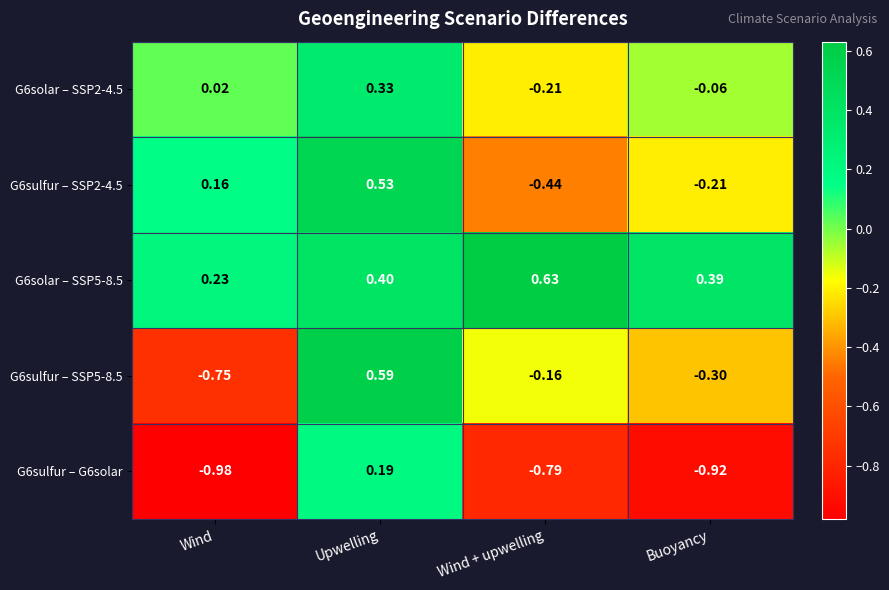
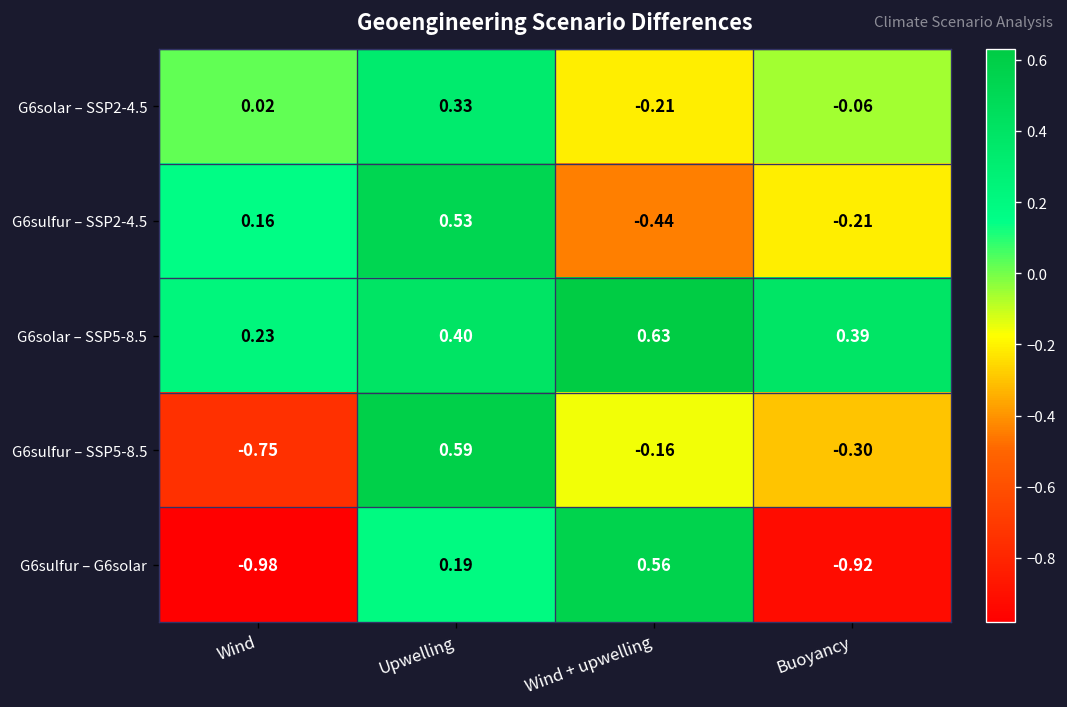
G6sulfur – G6solar, Wind + upwelling: -0.79 -> 0.56
